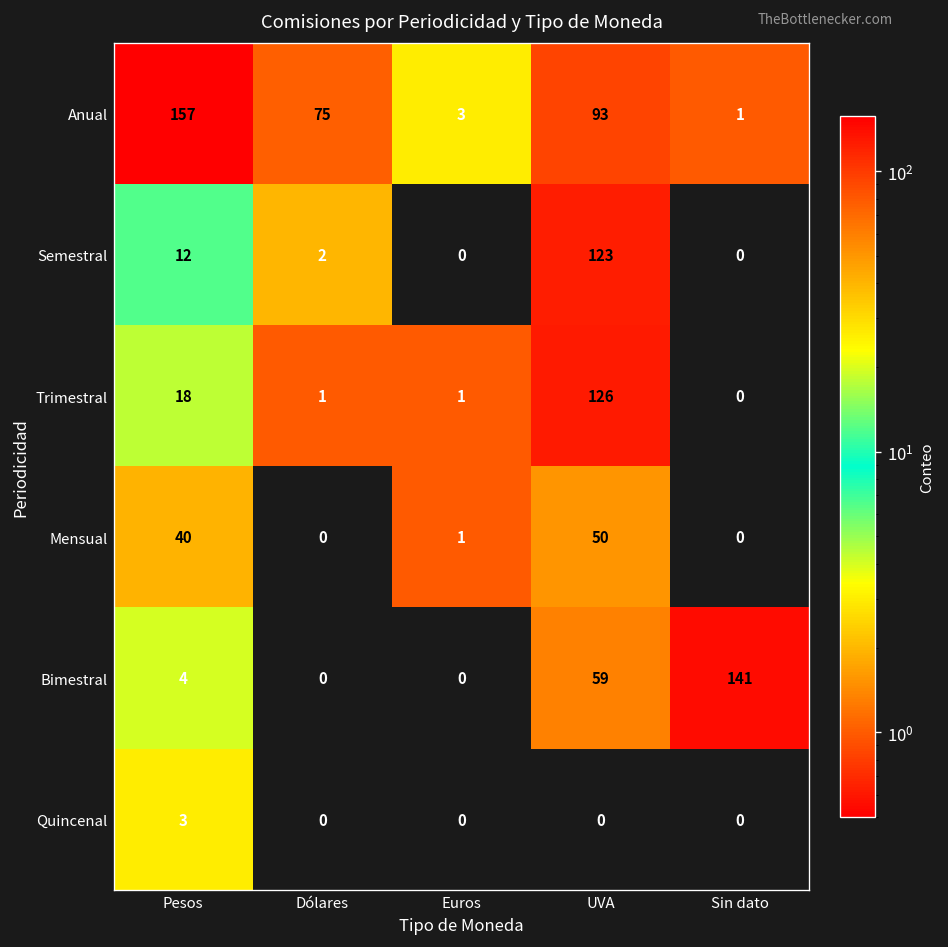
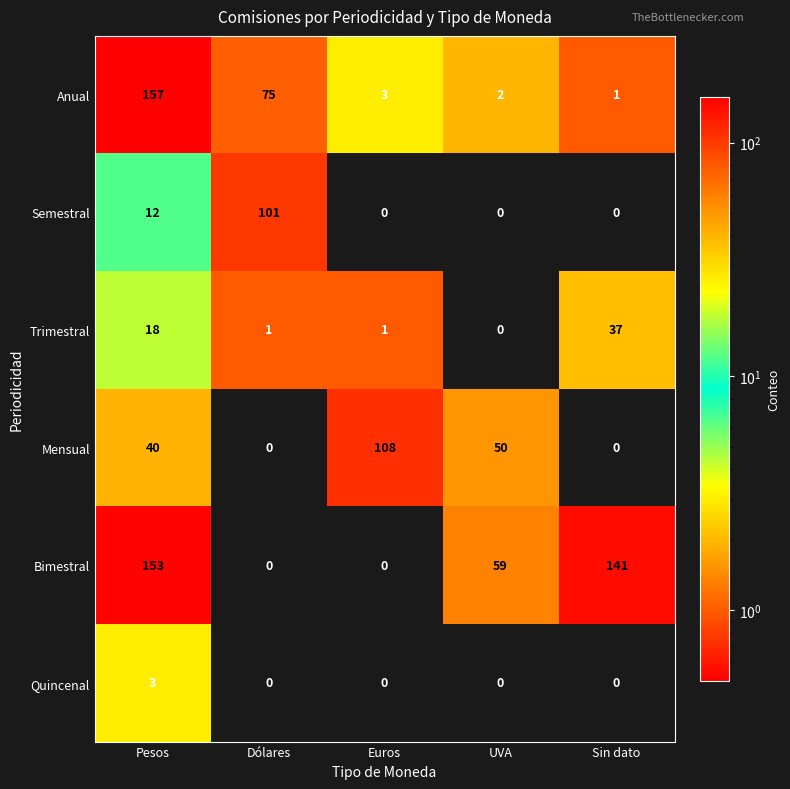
Anual, UVA: 93 -> 2
Semestral, Dólares: 2 -> 101
Semestral, UVA: 123 -> 0
Trimestral, UVA: 126 -> 0
Trimestral, Sin dato: 0 -> 37
Mensual, Euros: 1 -> 108
Bimestral, Pesos: 4 -> 153
